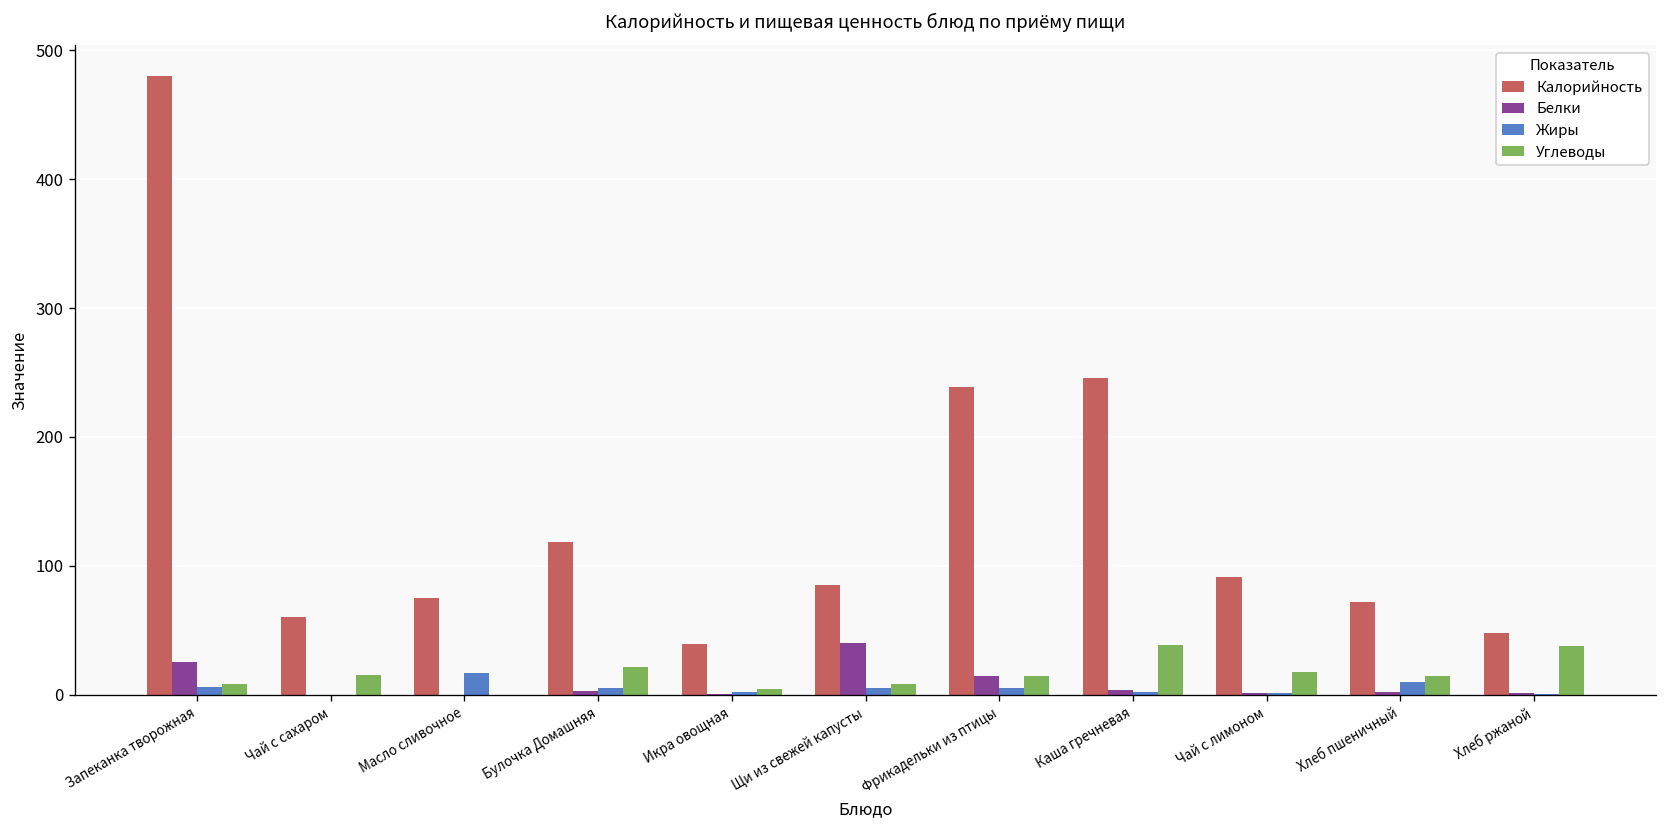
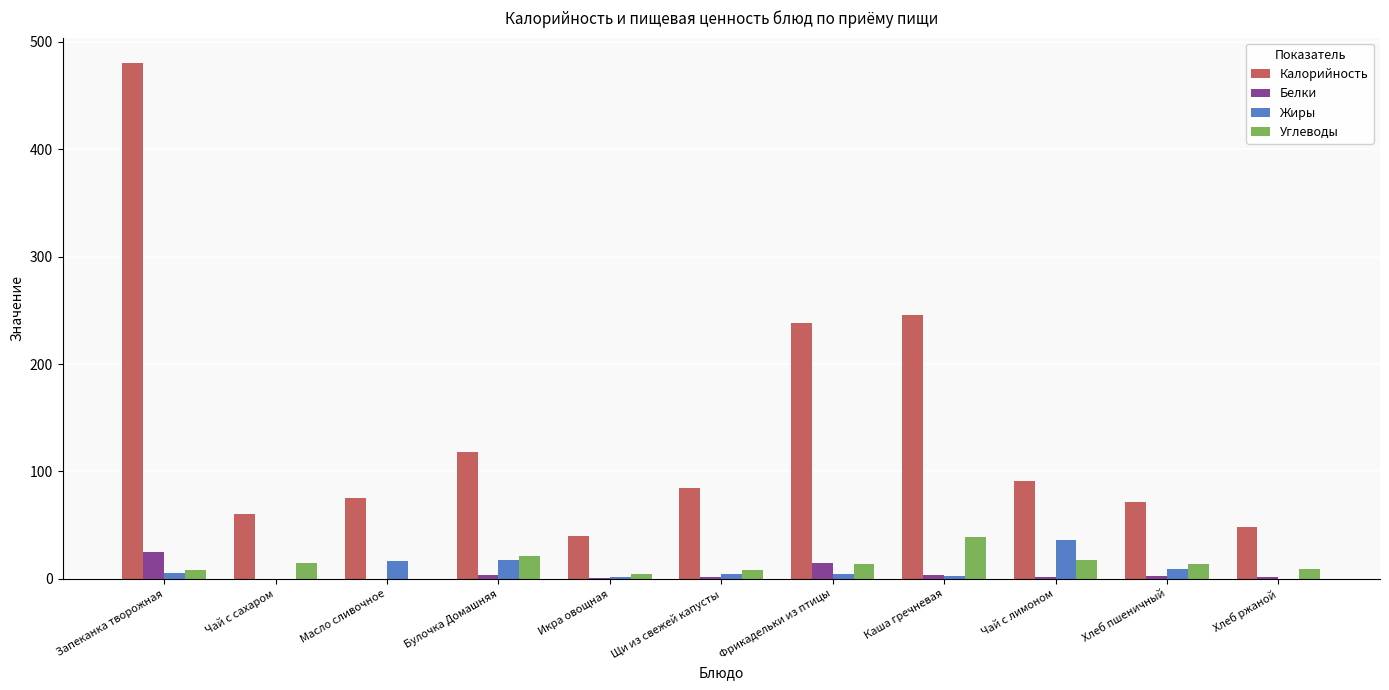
Жиры, Булочка Домашняя: 5 -> 17
Белки, Щи из свежей капусты: 40 -> 2
Жиры, Чай с лимоном: 2 -> 37
Углеводы, Хлеб ржаной: 37 -> 10
